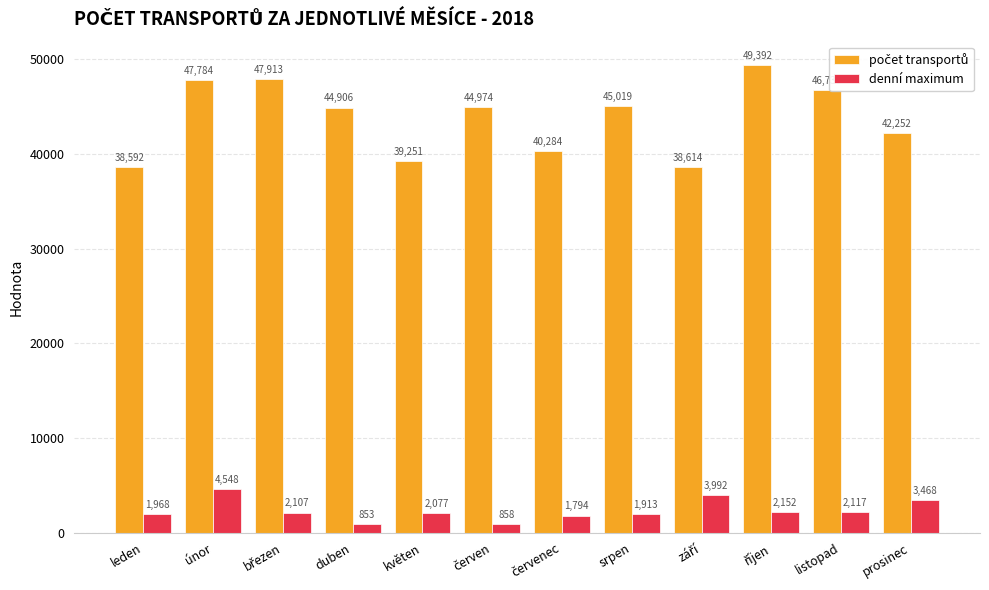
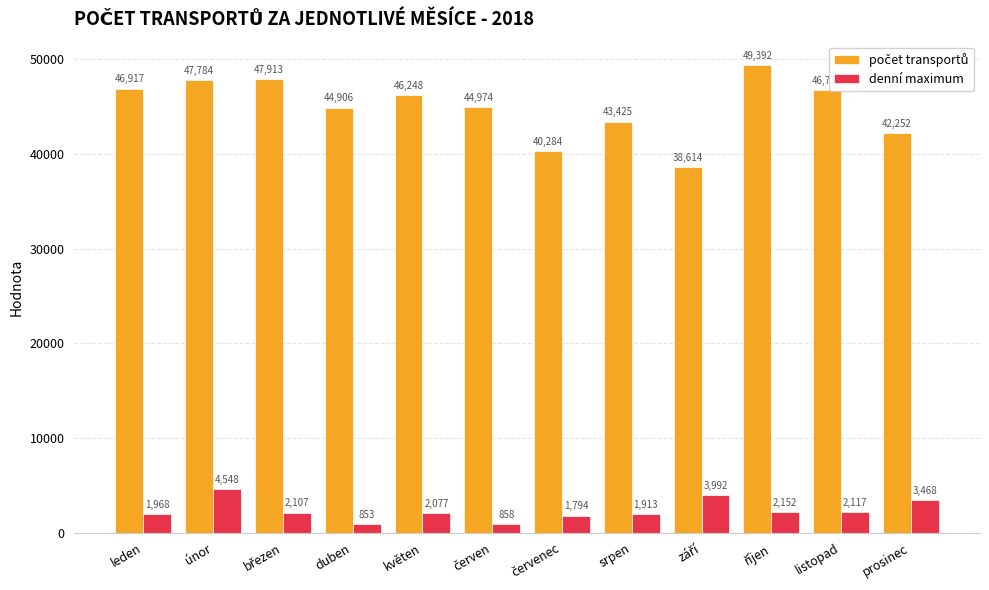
počet transportů, leden: 38,592 -> 46,917
počet transportů, květen: 39,251 -> 46,248
počet transportů, srpen: 45,019 -> 43,425
